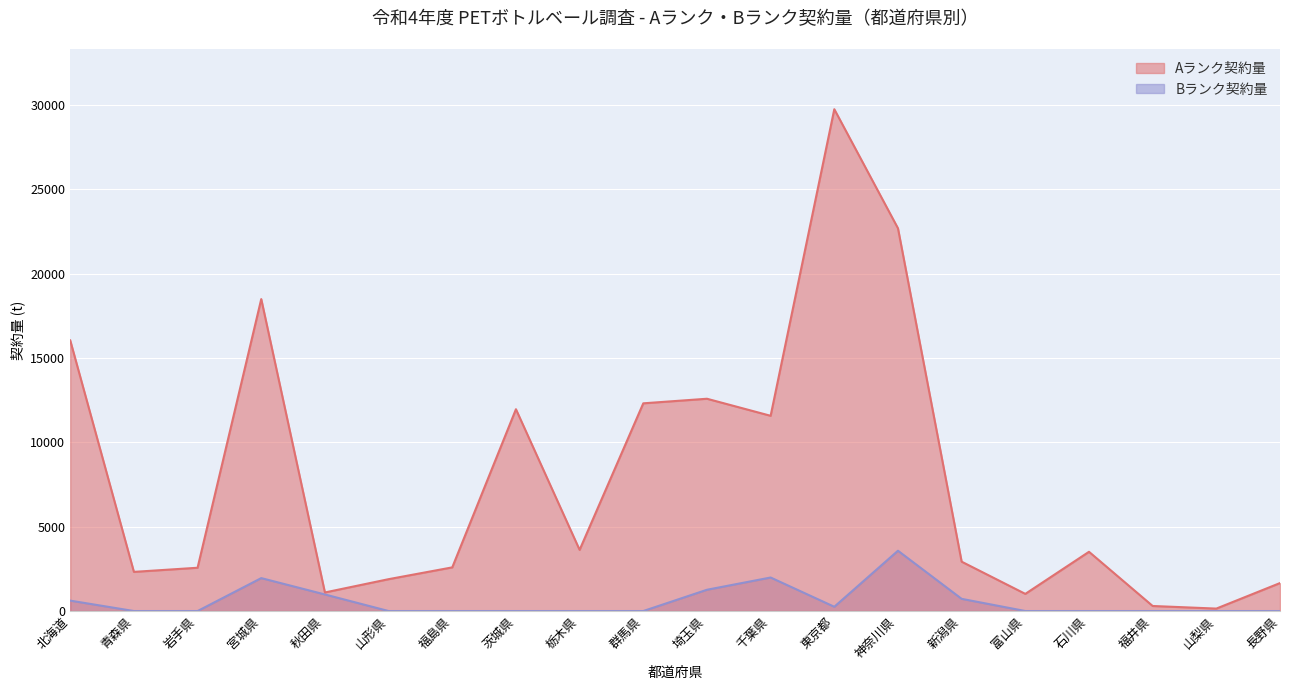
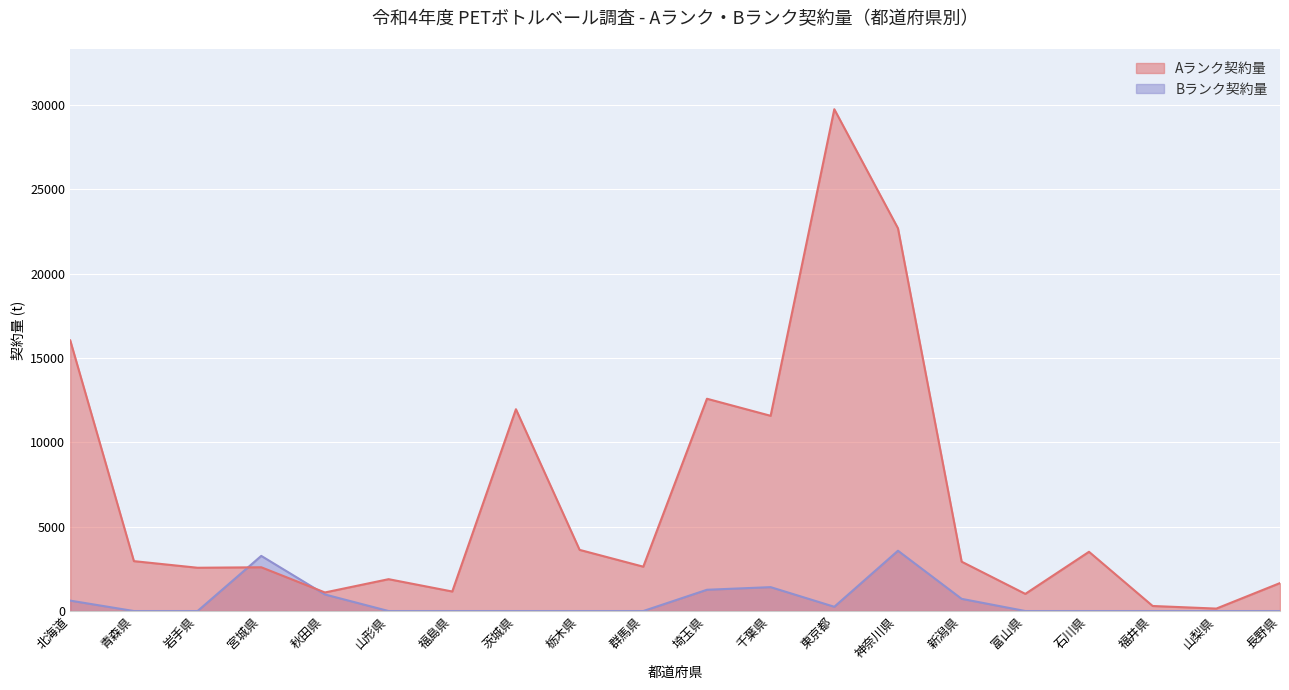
Aランク契約量, 青森県: 2300 -> 3000
Bランク契約量, 宮城県: 2000 -> 3300
Aランク契約量, 宮城県: 18500 -> 2600
Aランク契約量, 福島県: 2600 -> 1200
Aランク契約量, 群馬県: 12300 -> 2600
Bランク契約量, 千葉県: 2000 -> 1400
